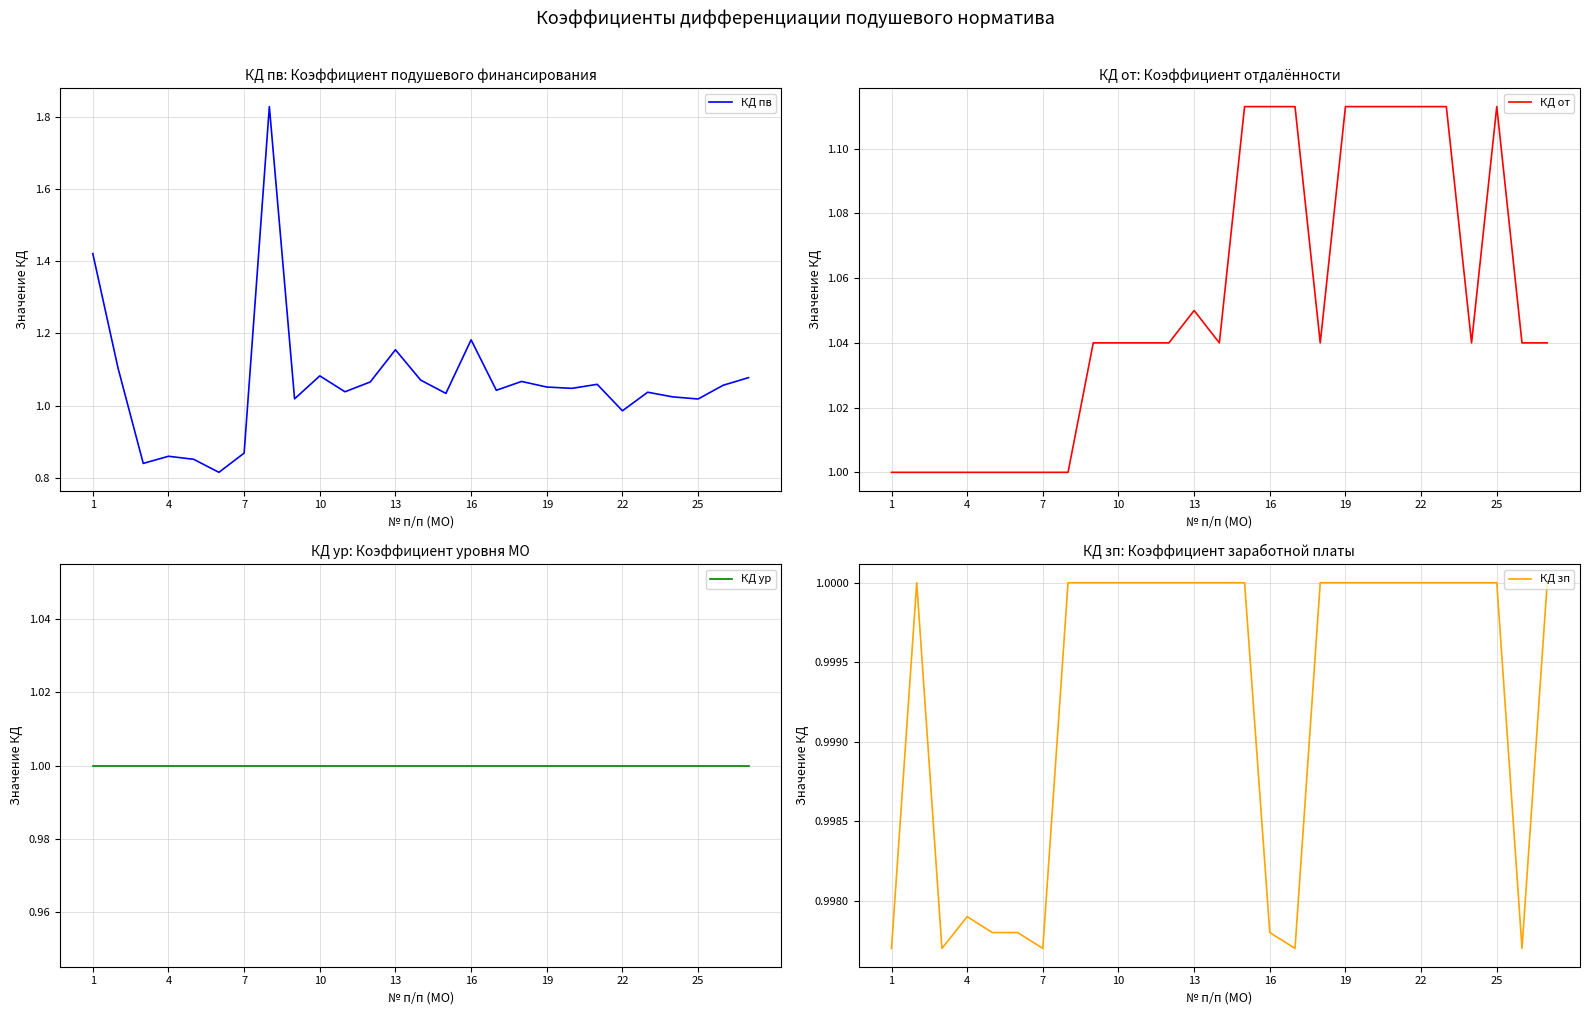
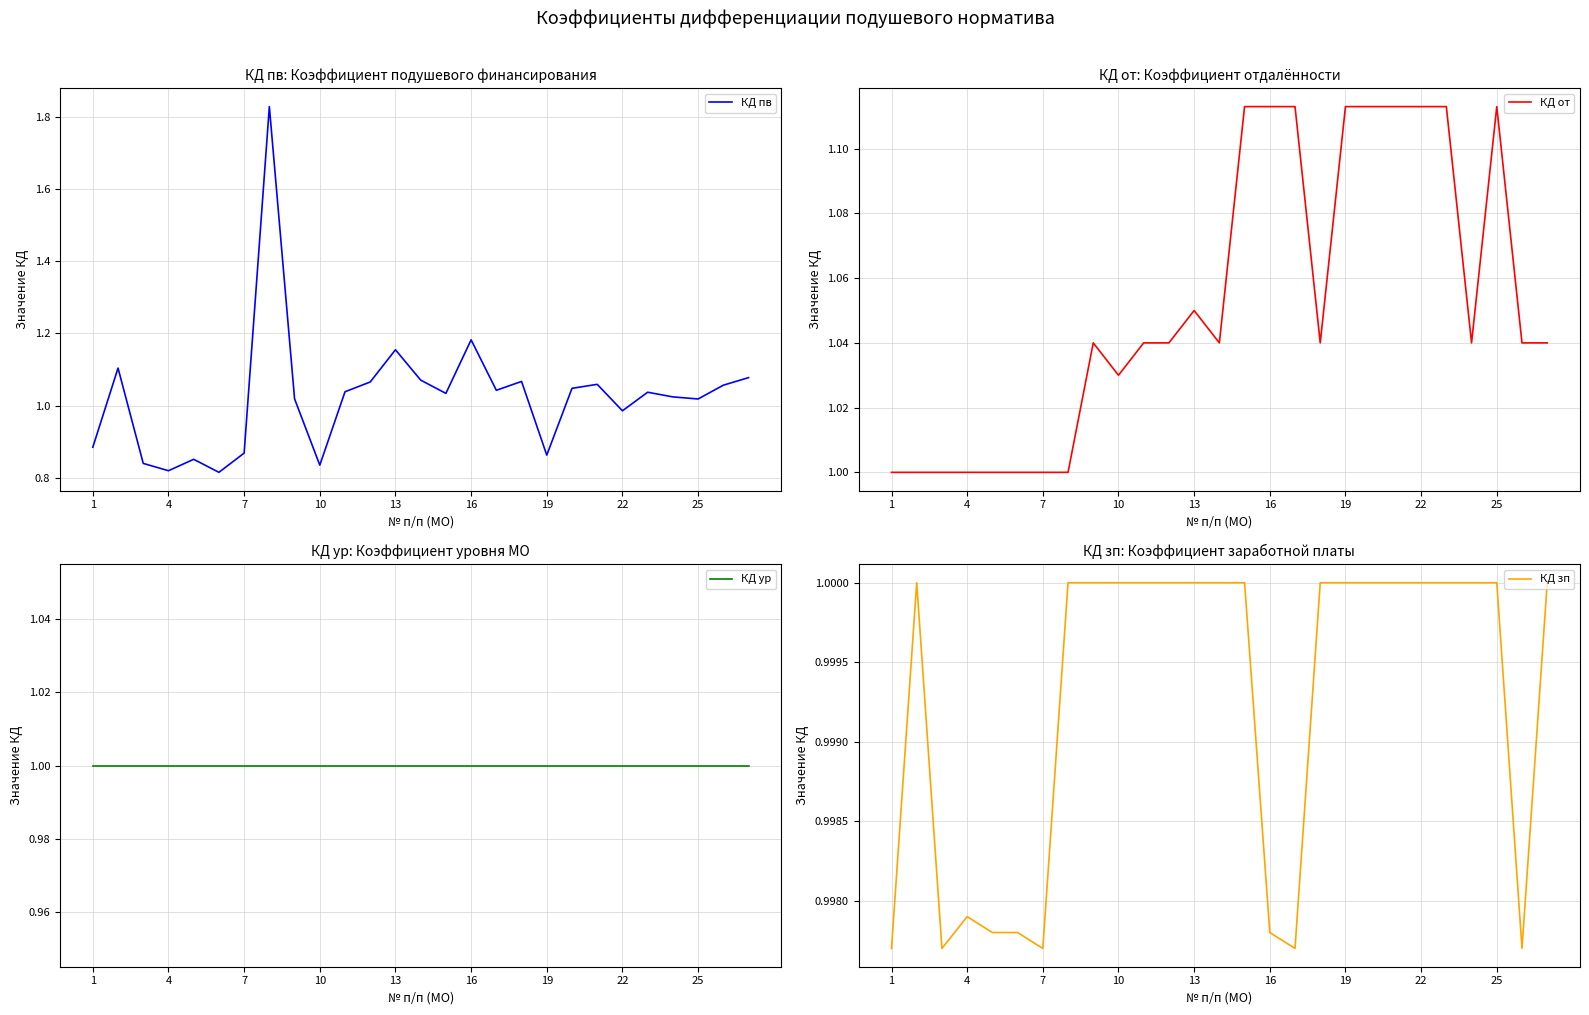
КД пв: Коэффициент подушевого финансирования, 1: 1.42 -> 0.89
КД пв: Коэффициент подушевого финансирования, 4: 0.86 -> 0.82
КД пв: Коэффициент подушевого финансирования, 10: 1.08 -> 0.84
КД пв: Коэффициент подушевого финансирования, 19: 1.05 -> 0.86
КД от: Коэффициент отдалённости, 10: 1.04 -> 1.03
